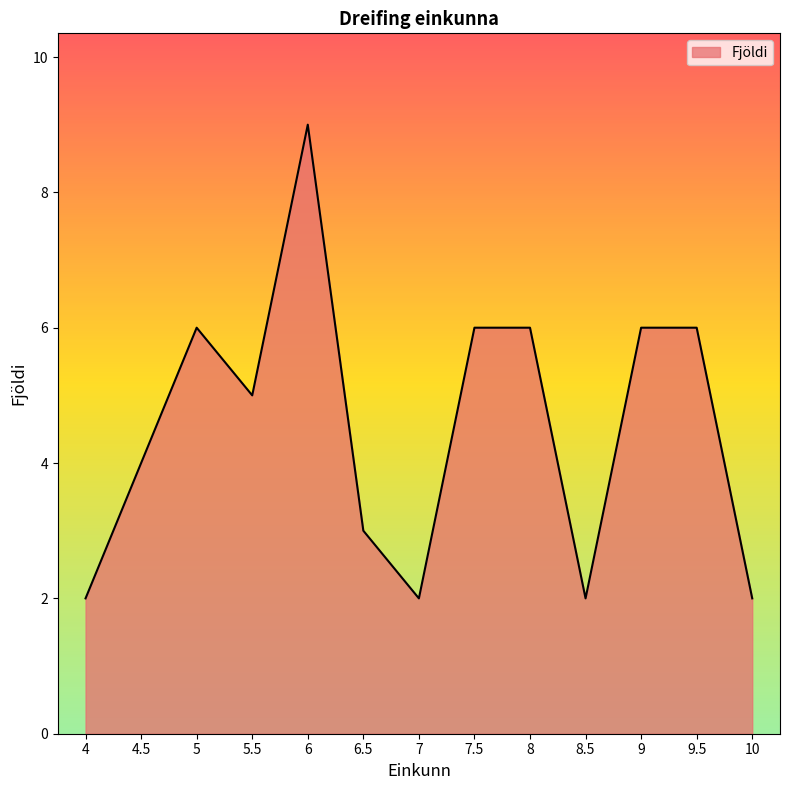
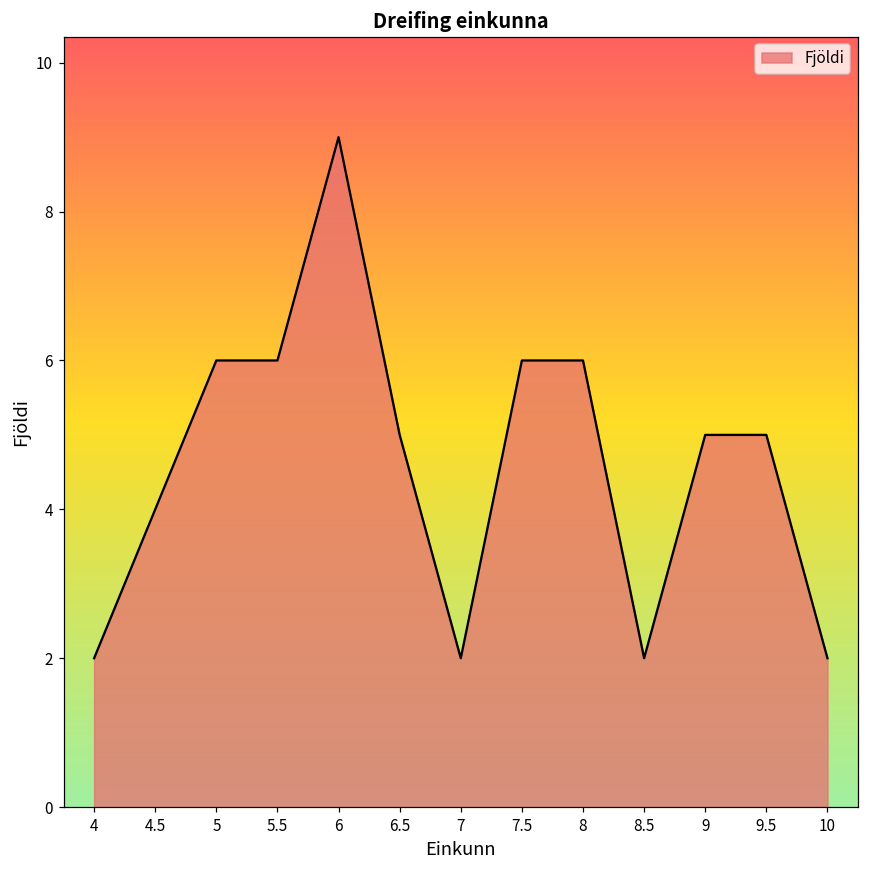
5.5: 5 -> 6
6.5: 3 -> 5
9: 6 -> 5
9.5: 6 -> 5
